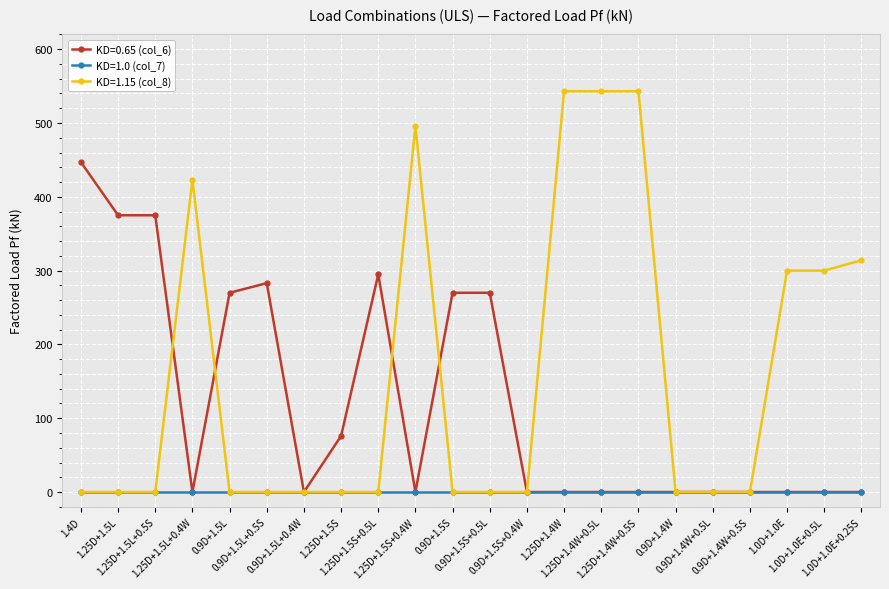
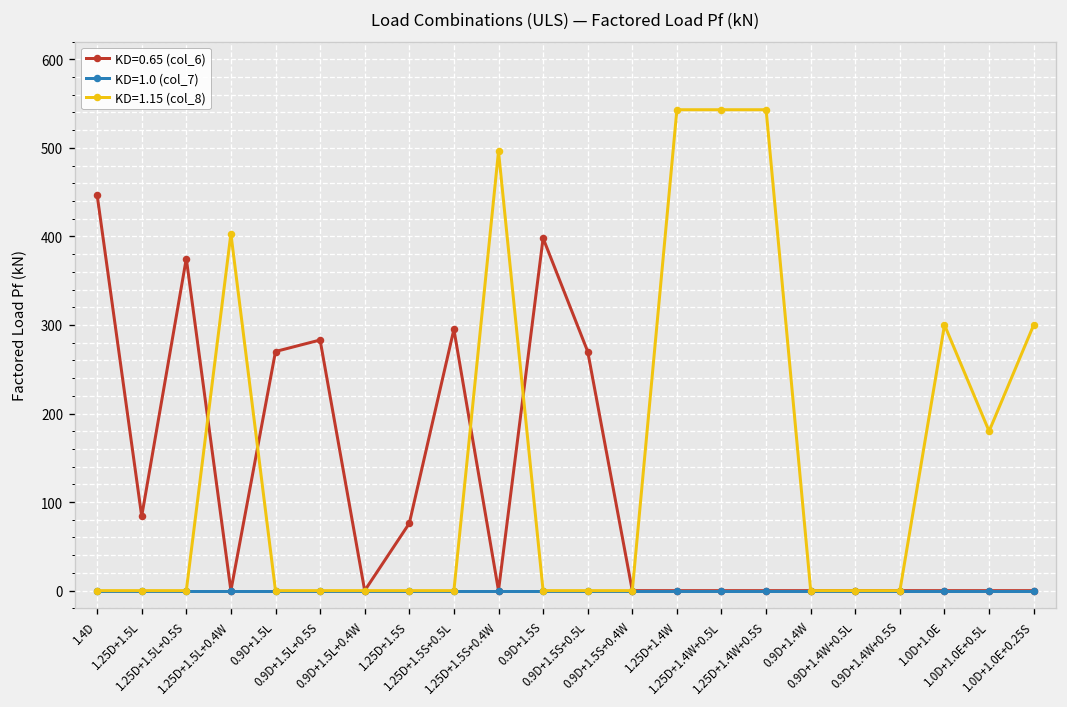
KD=0.65 (col_6), 1.25D+1.5L: 380 -> 80
KD=1.15 (col_8), 1.25D+1.5L+0.4W: 420 -> 400
KD=0.65 (col_6), 0.9D+1.5S: 270 -> 400
KD=1.15 (col_8), 1.0D+1.0E+0.5L: 300 -> 180
KD=1.15 (col_8), 1.0D+1.0E+0.25S: 310 -> 300
